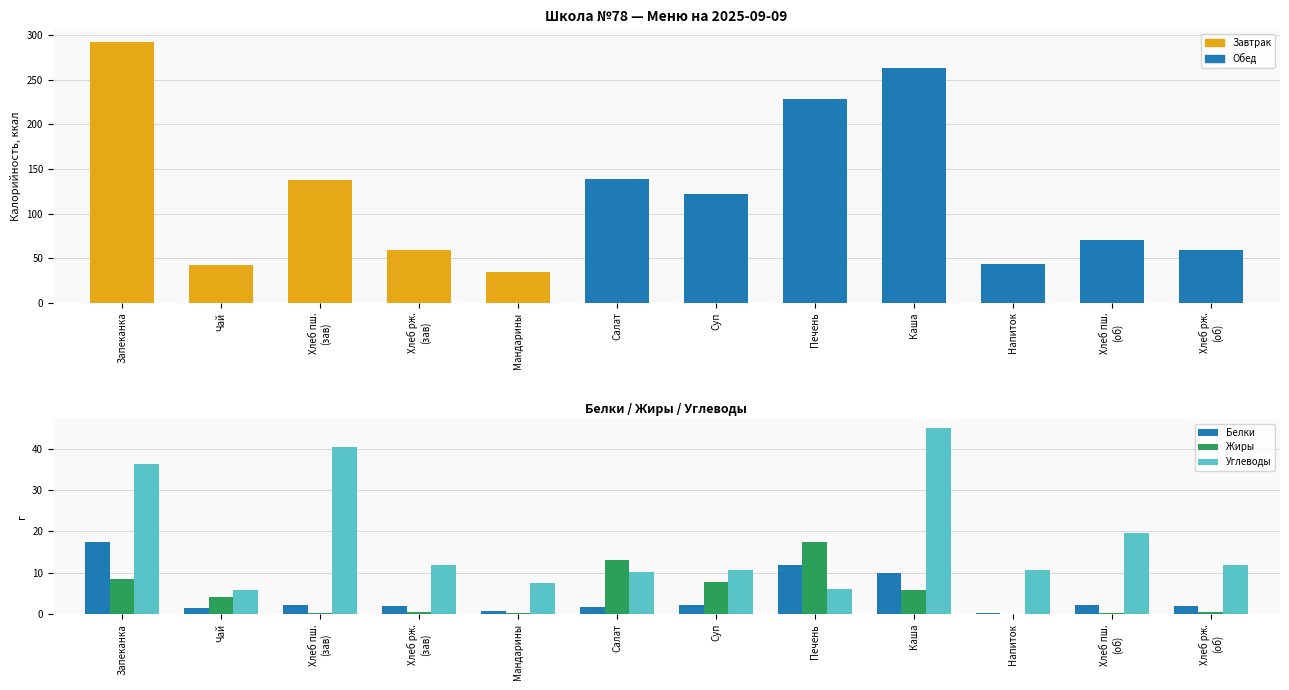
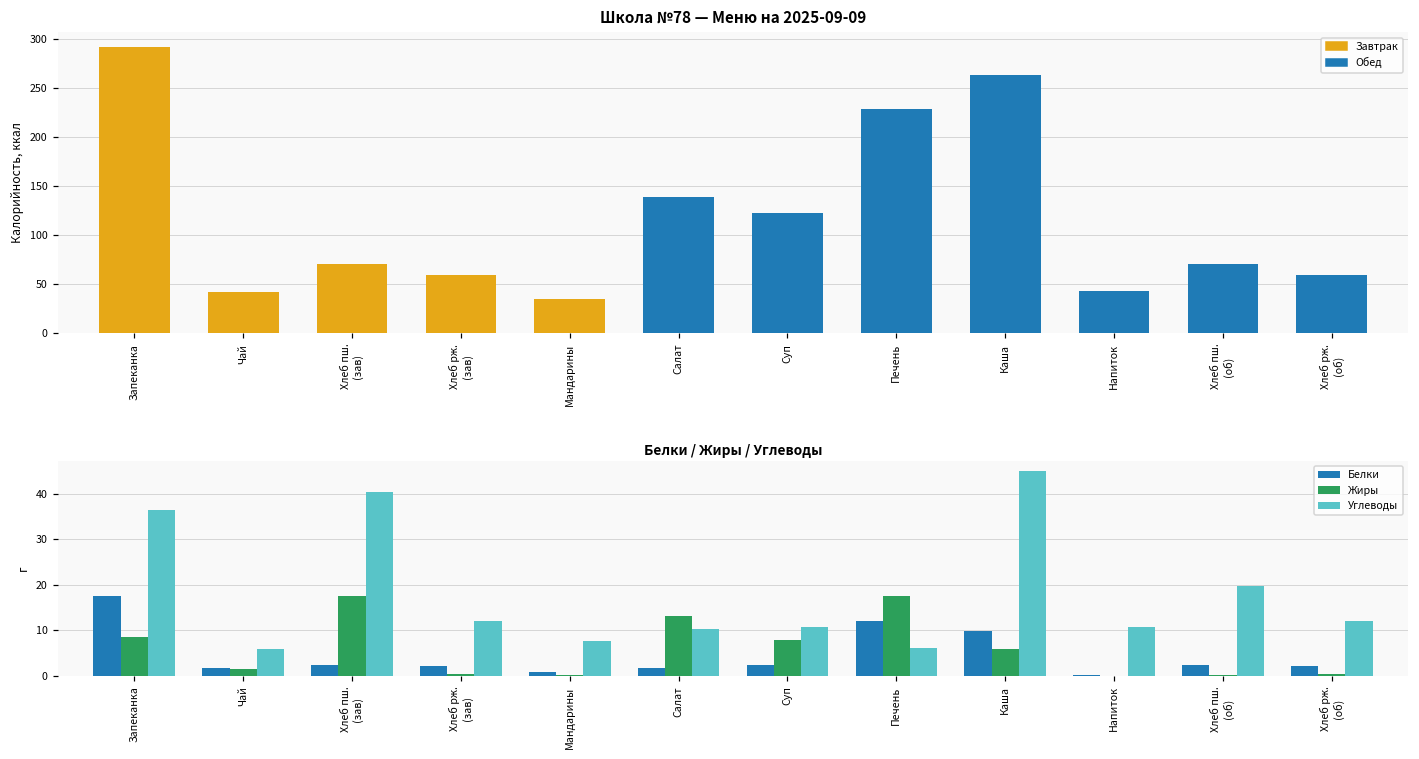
Школа №78 — Меню на 2025-09-09, Хлеб пш. (зав): 140 -> 70
Белки / Жиры / Углеводы, Жиры, Чай: 4 -> 1
Белки / Жиры / Углеводы, Жиры, Хлеб пш. (зав): 0 -> 18
